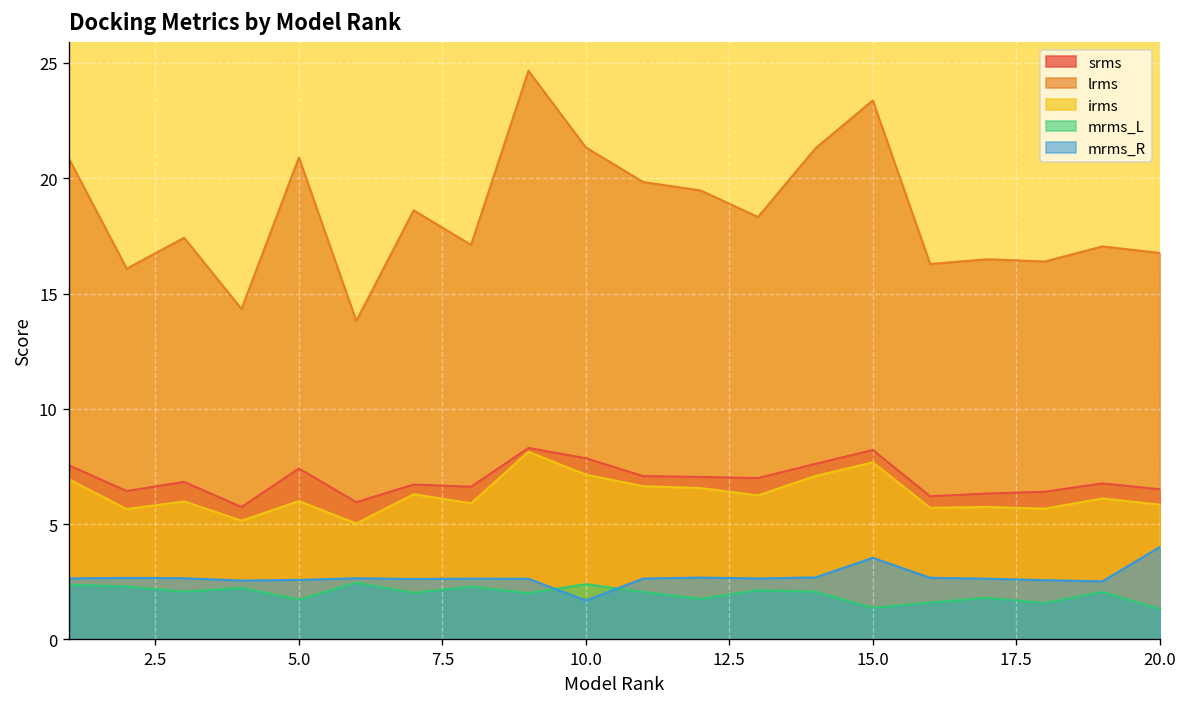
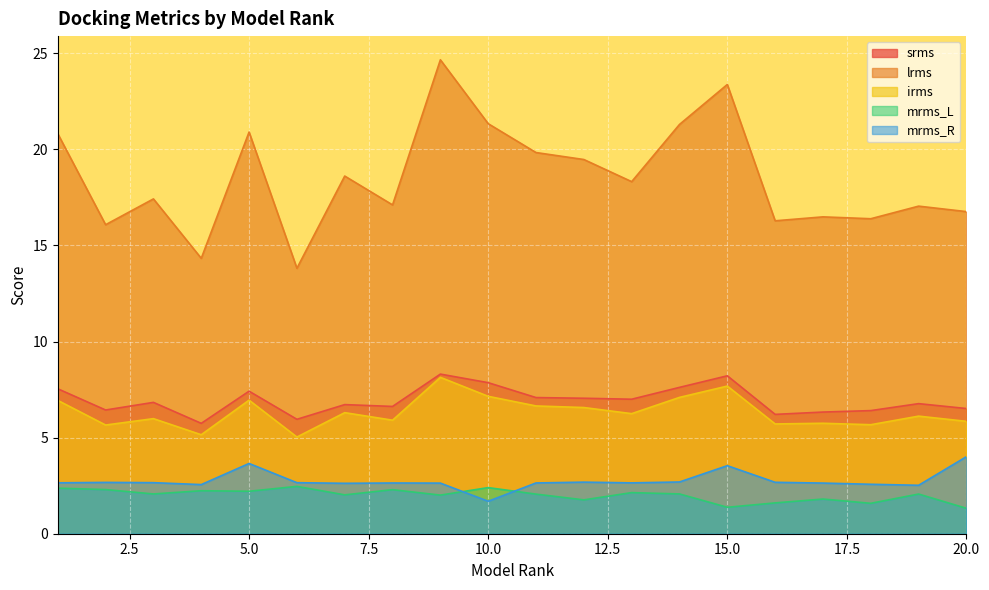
irms, 5.0: 6.0 -> 7.0
mrms_L, 5.0: 1.7 -> 2.2
mrms_R, 5.0: 2.6 -> 3.7
